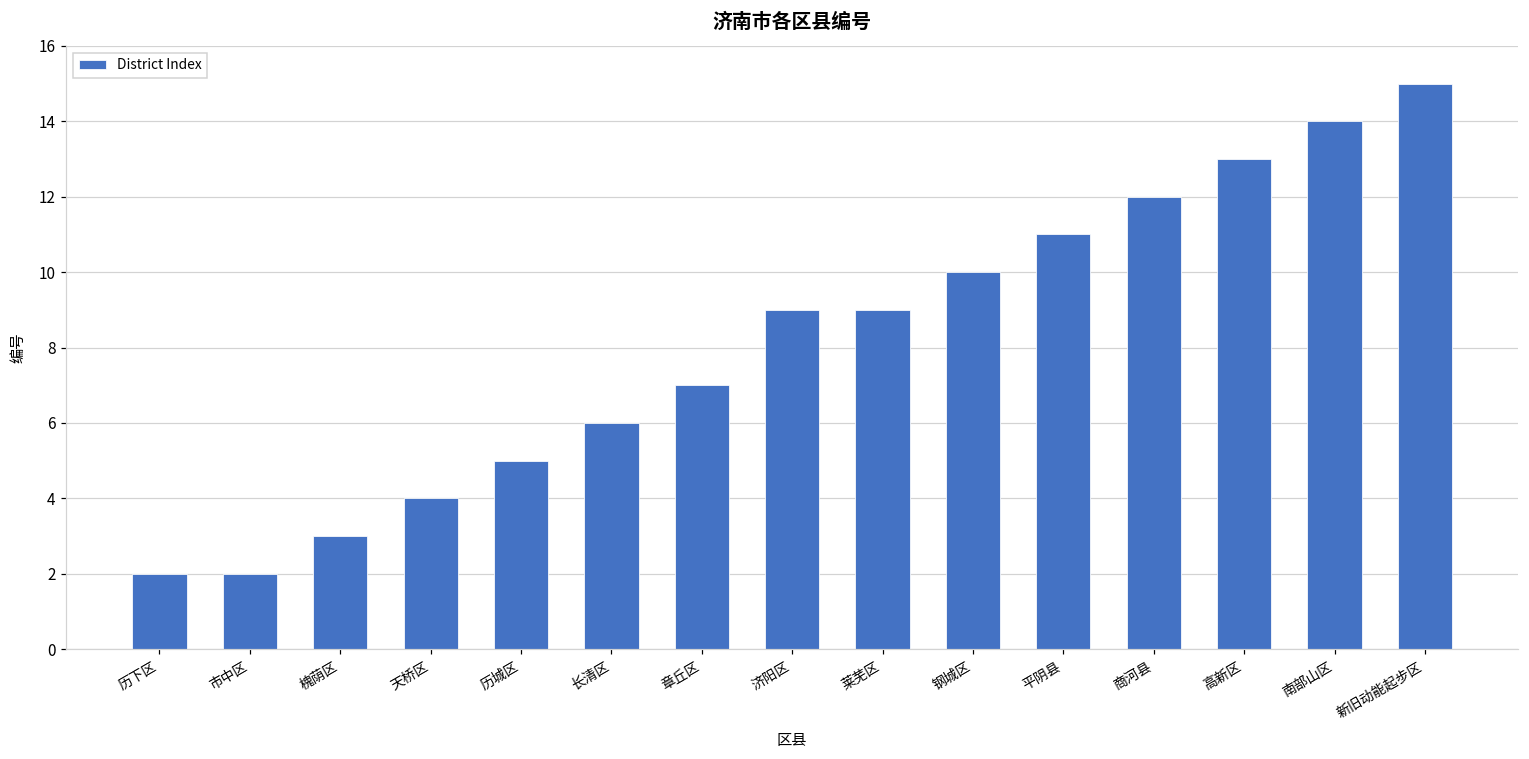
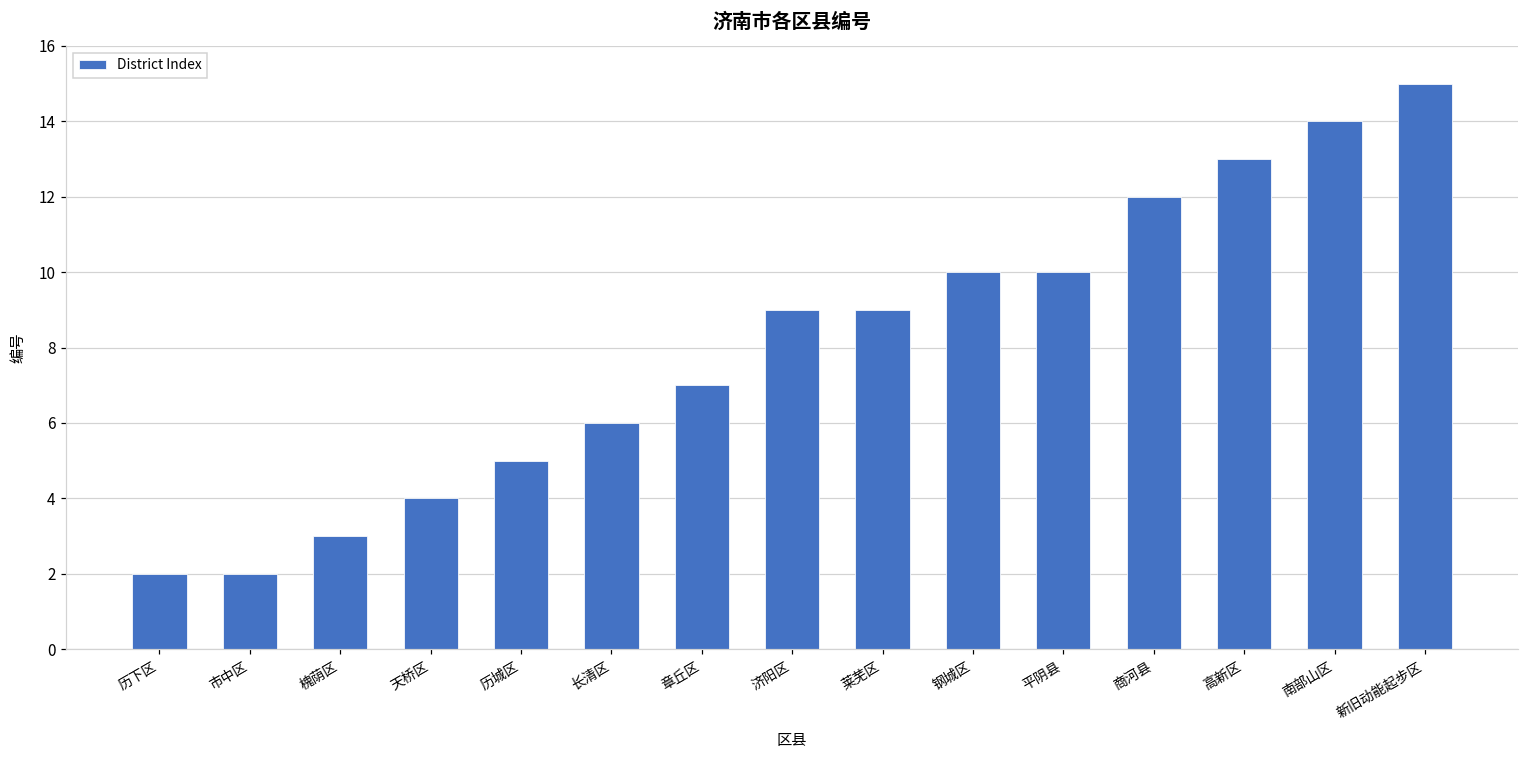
平阴县: 11 -> 10
